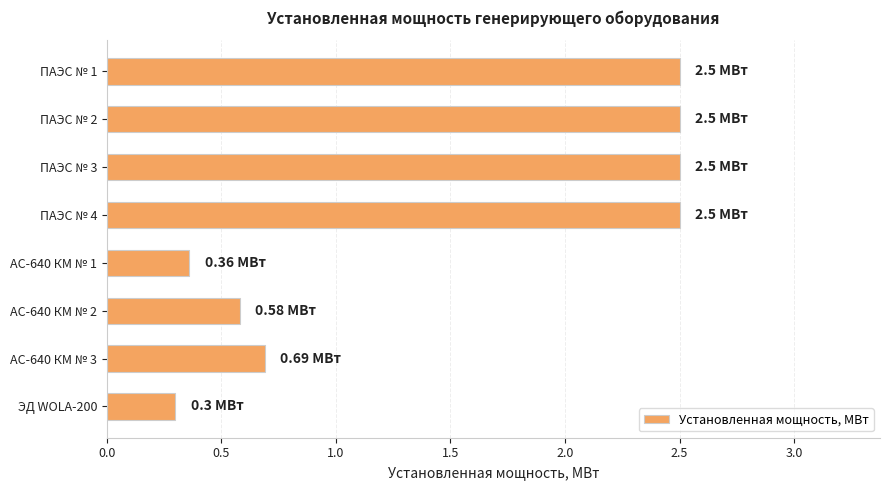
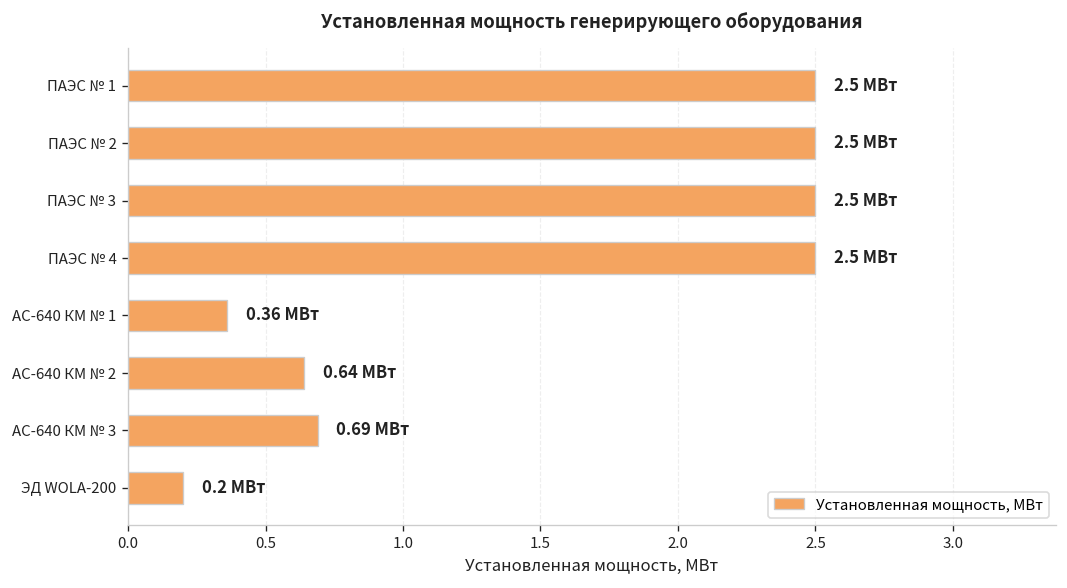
АС-640 КМ № 2: 0.58 -> 0.64
ЭД WOLA-200: 0.3 -> 0.2
